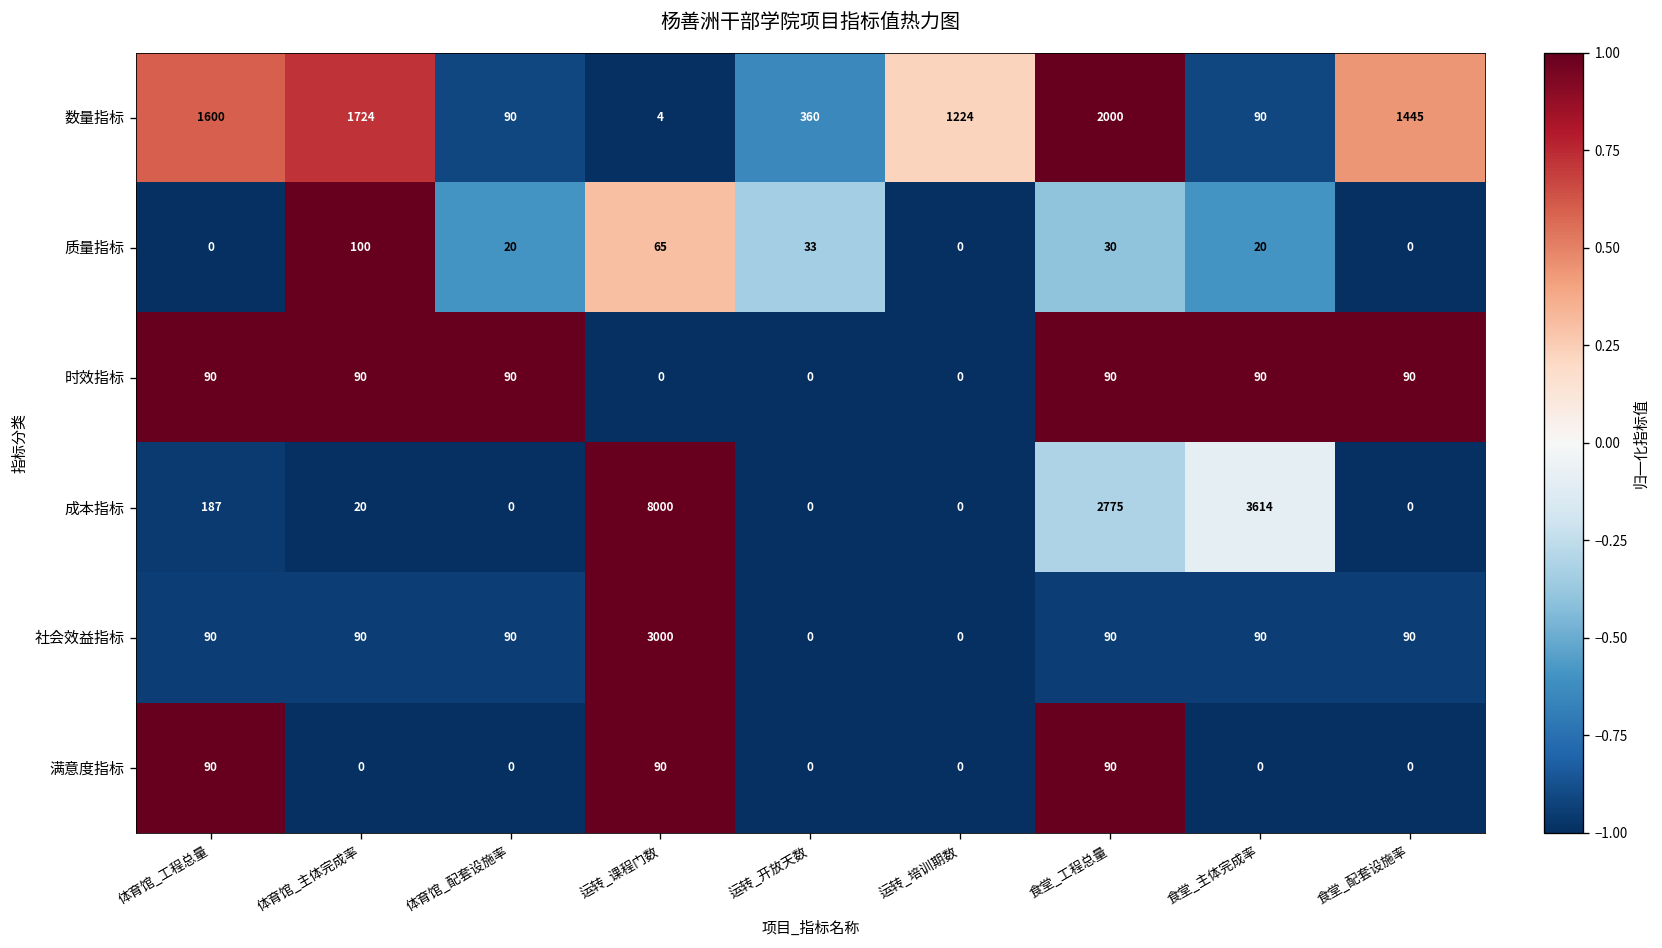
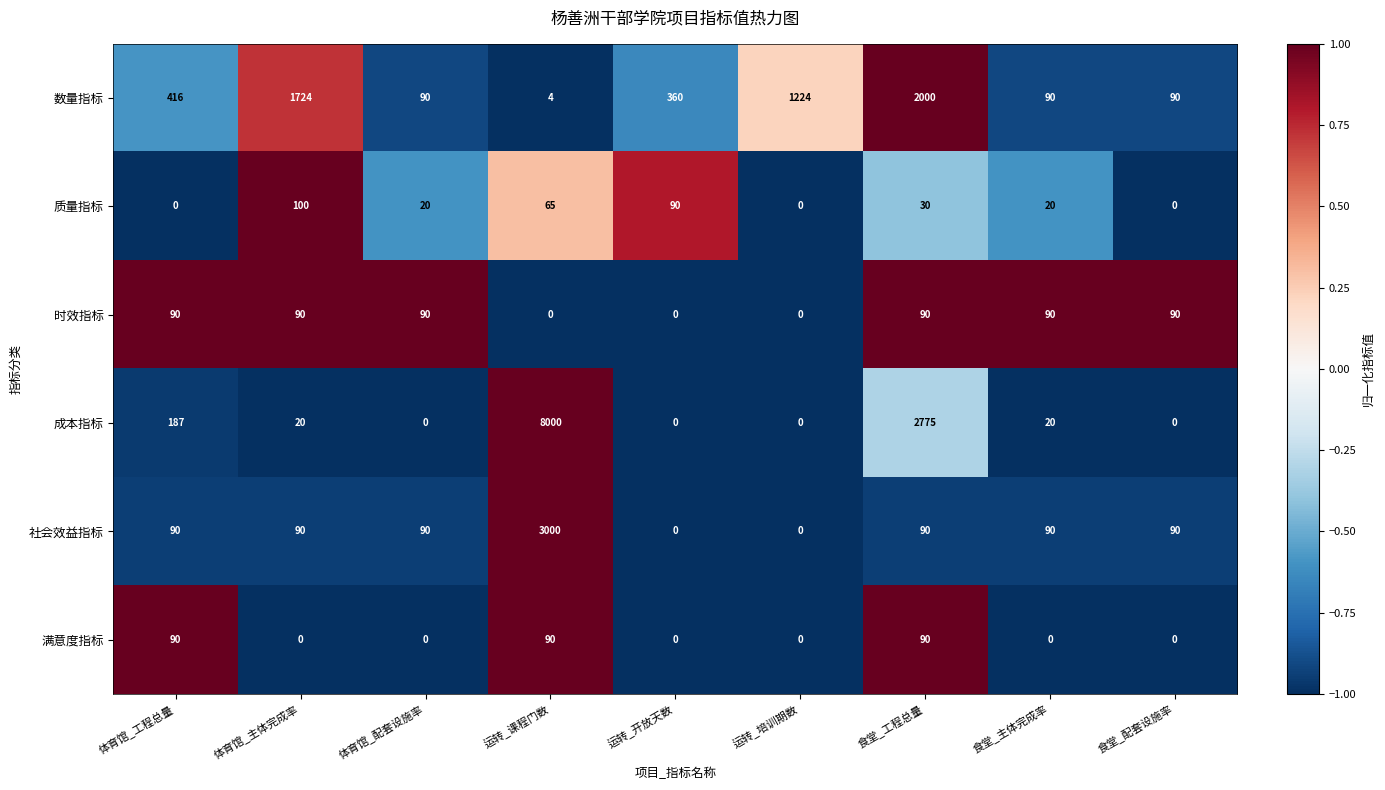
数量指标, 体育馆_工程总量: 1600 -> 416
数量指标, 食堂_配套设施率: 1445 -> 90
质量指标, 运转_开放天数: 33 -> 90
成本指标, 食堂_主体完成率: 3614 -> 20
